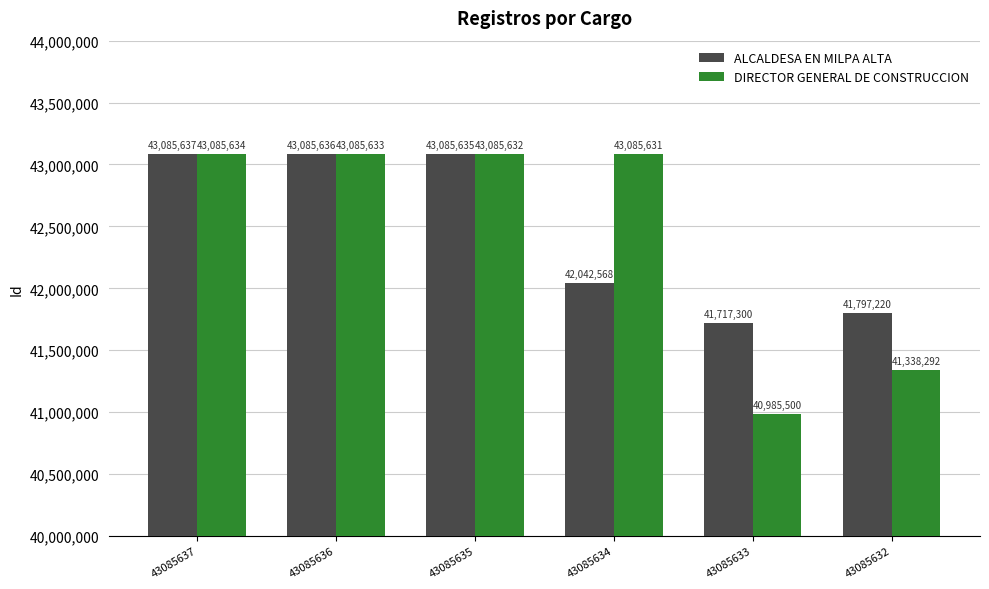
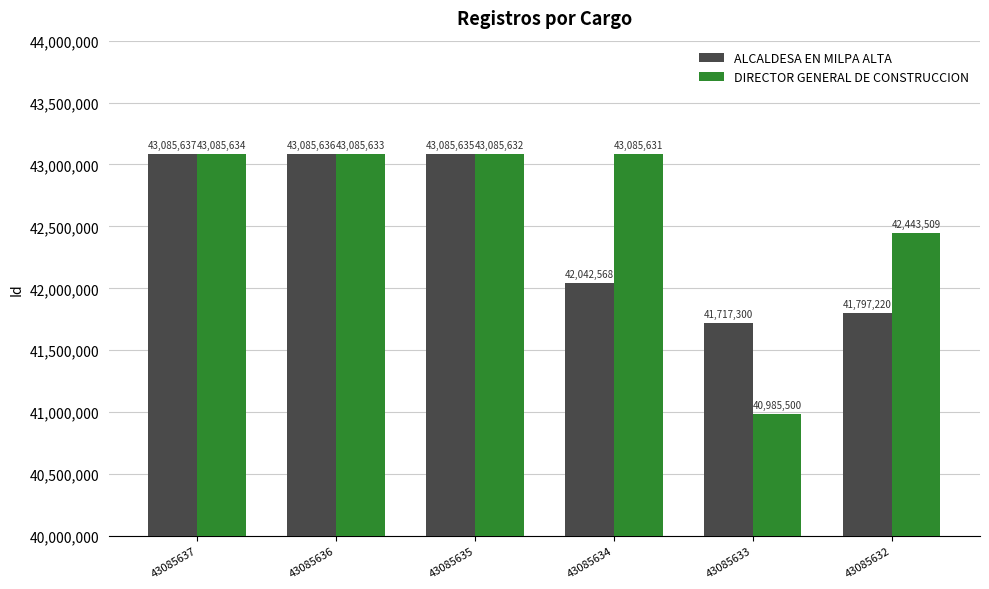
DIRECTOR GENERAL DE CONSTRUCCION, 43085632: 41,338,292 -> 42,443,509
